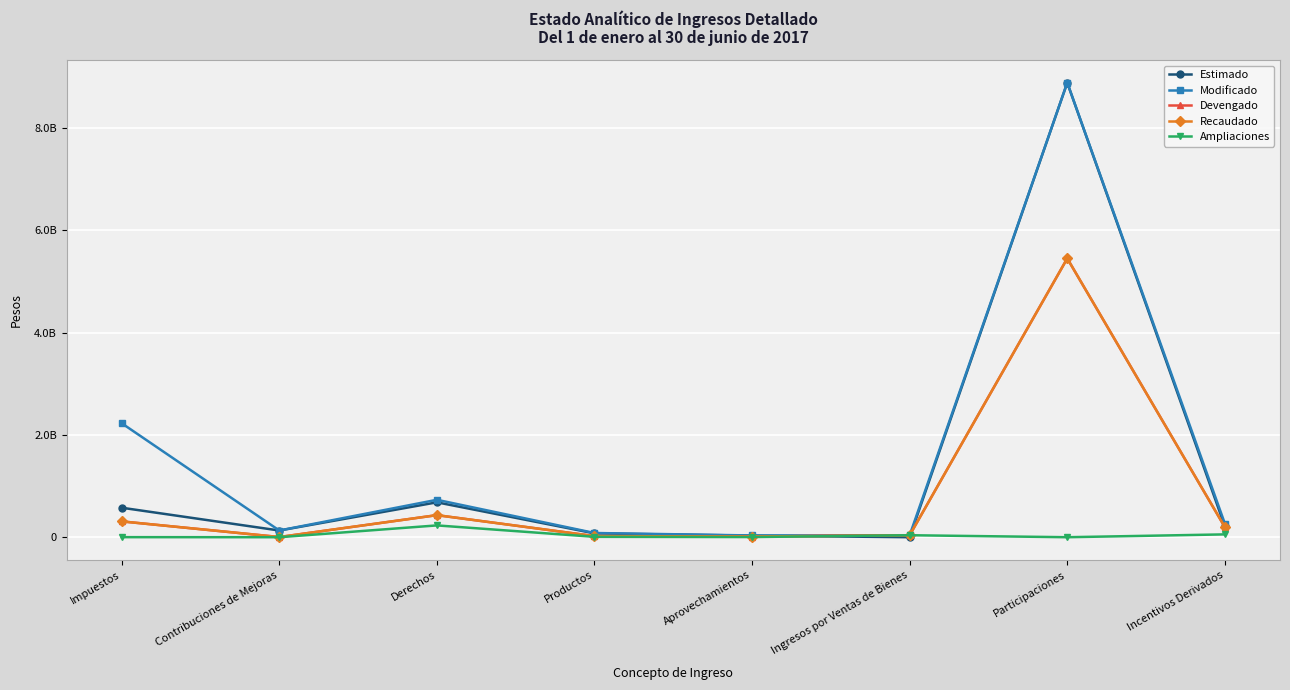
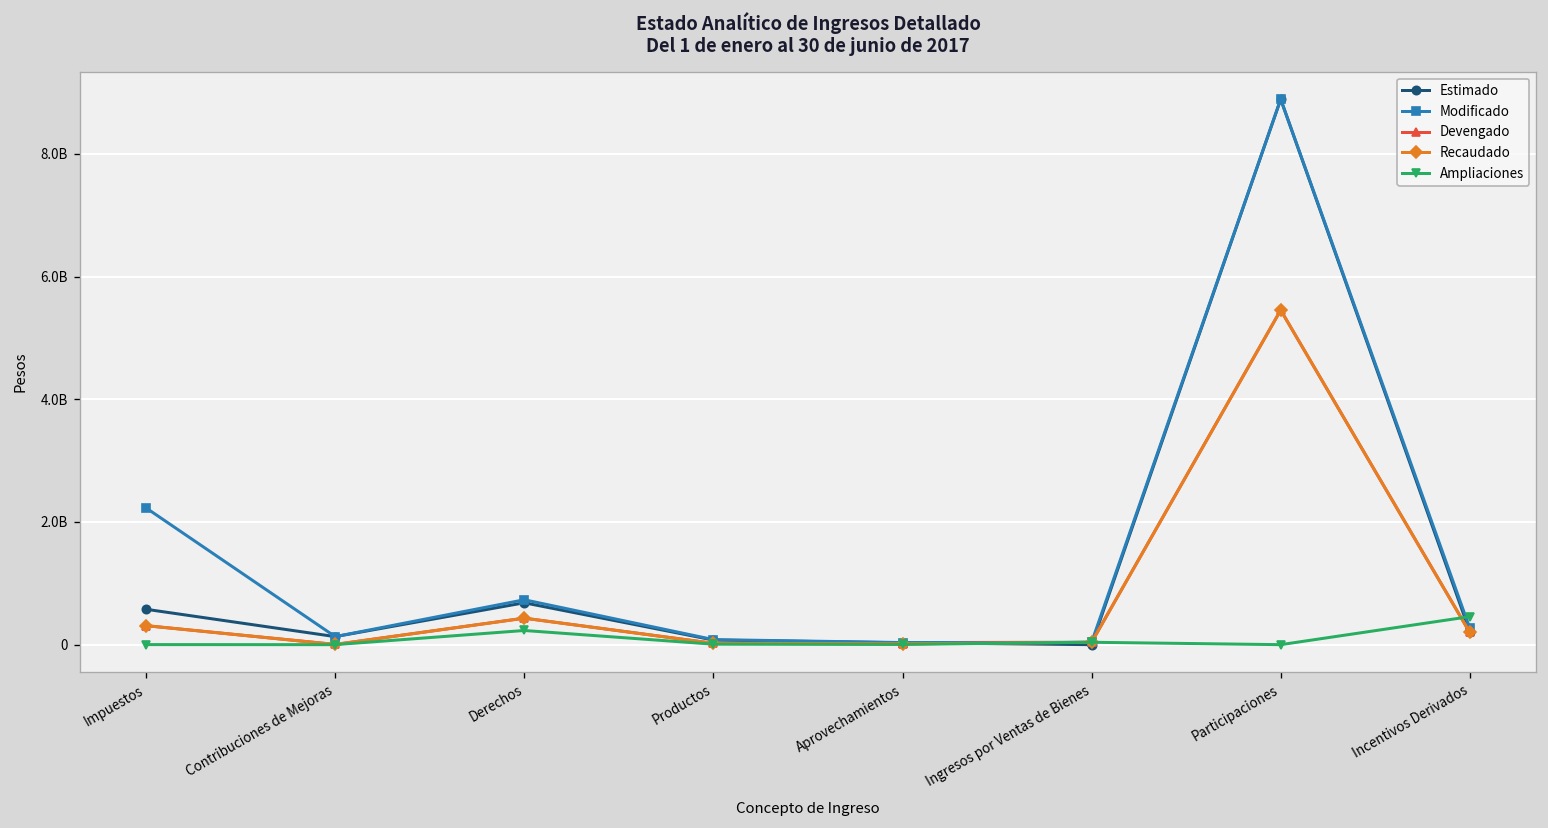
Ampliaciones, Incentivos Derivados: 100000000 -> 500000000
